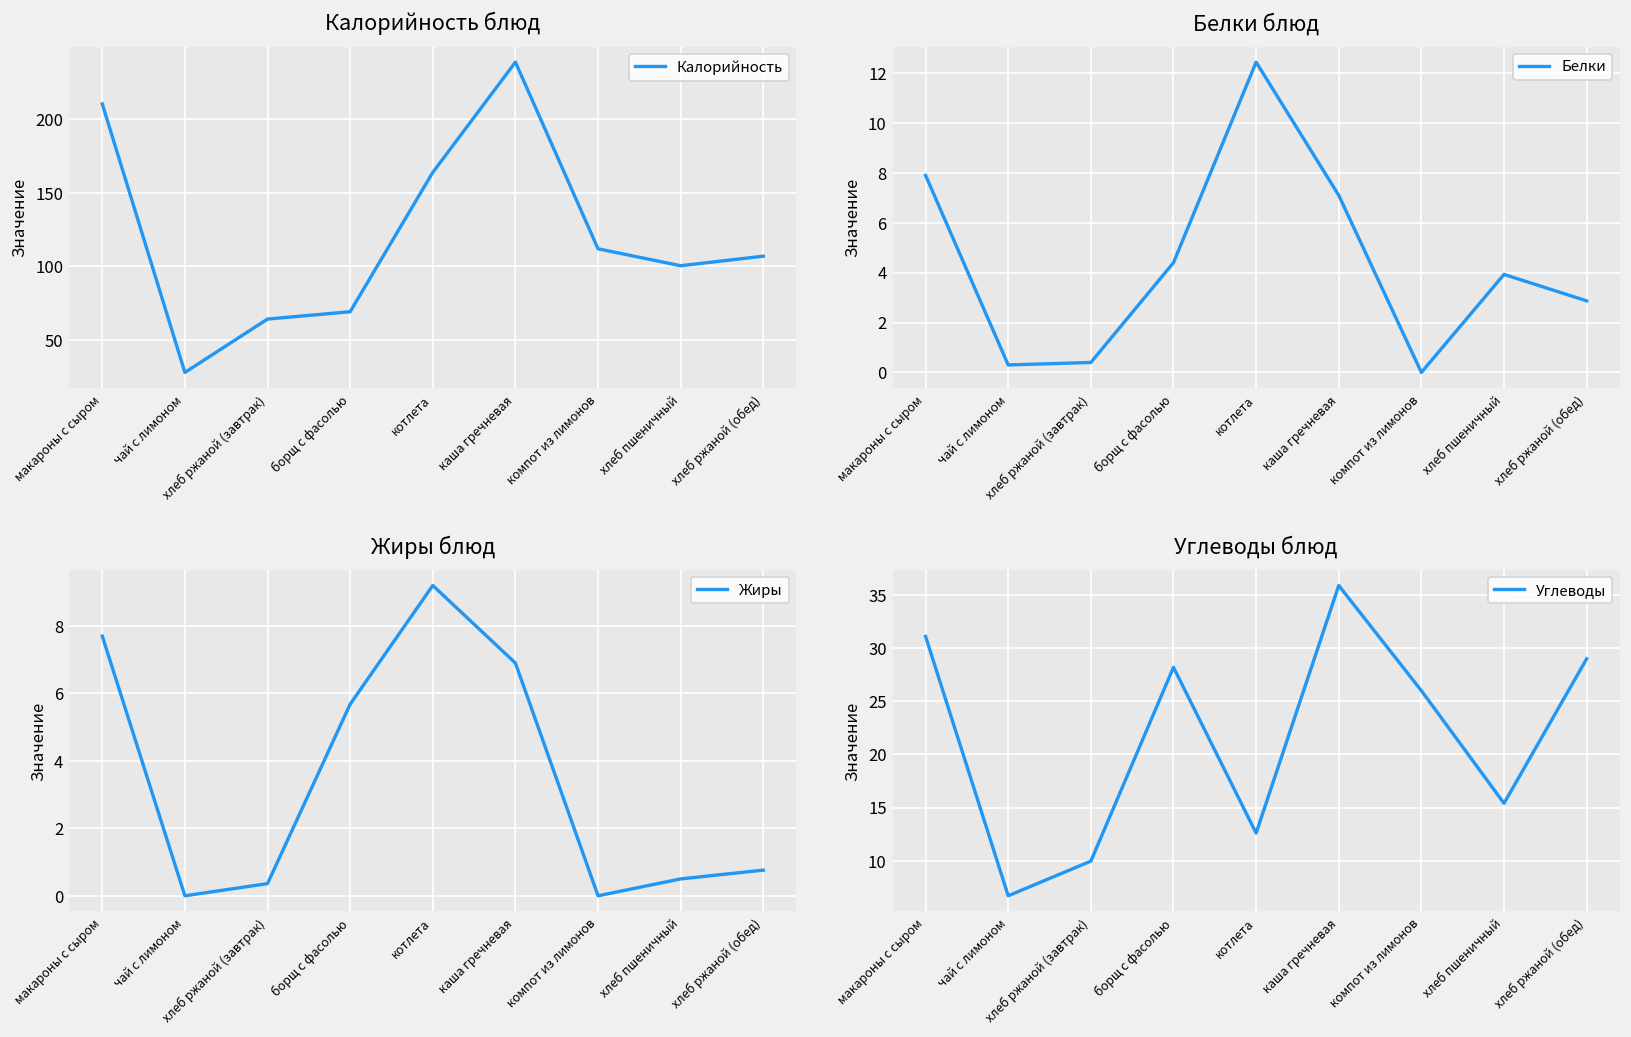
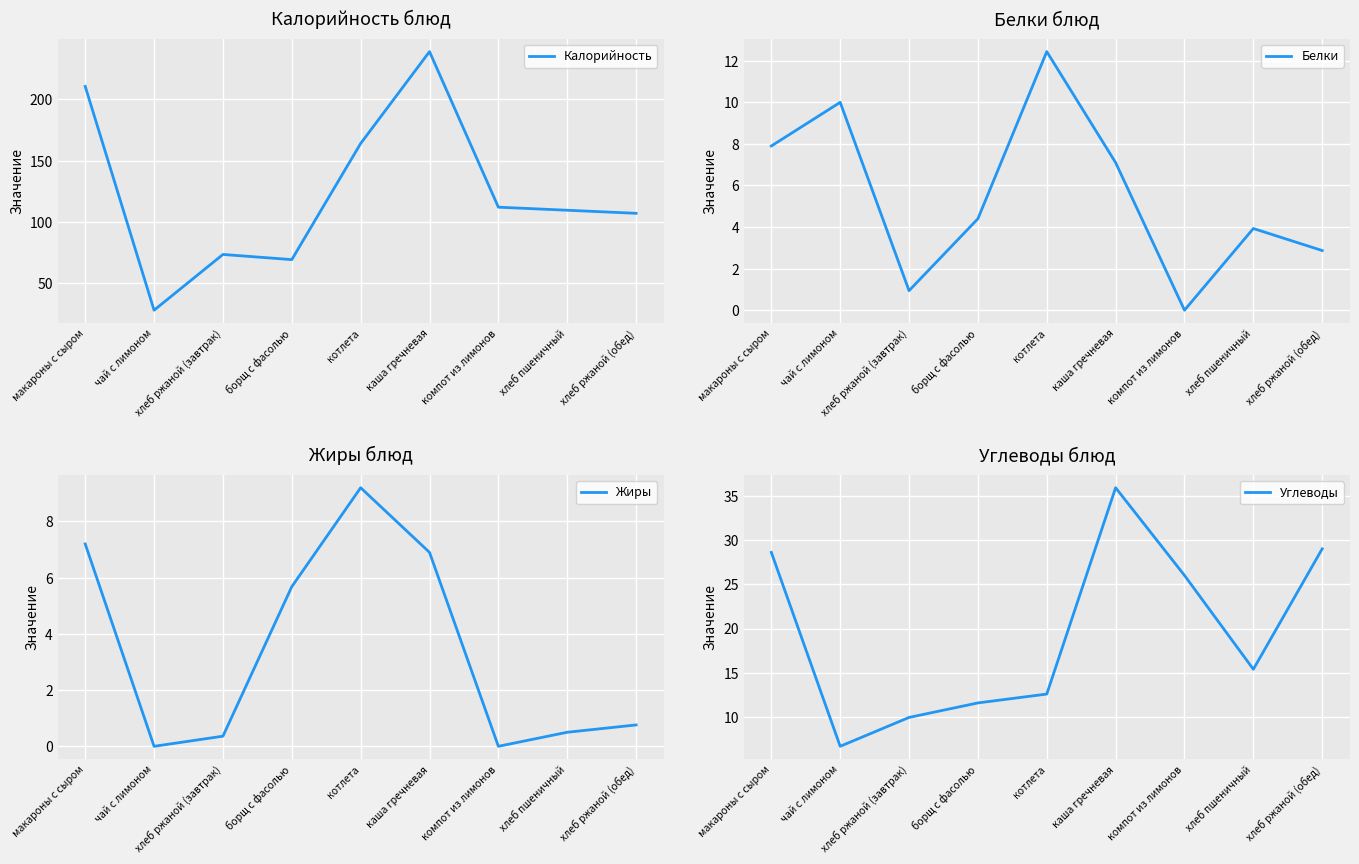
Калорийность блюд, хлеб ржаной (завтрак): 64 -> 73
Калорийность блюд, хлеб пшеничный: 101 -> 110
Белки блюд, чай с лимоном: 0.3 -> 10.0
Белки блюд, хлеб ржаной (завтрак): 0.4 -> 0.9
Жиры блюд, макароны с сыром: 7.7 -> 7.2
Углеводы блюд, макароны с сыром: 31 -> 29
Углеводы блюд, борщ с фасолью: 28 -> 12
